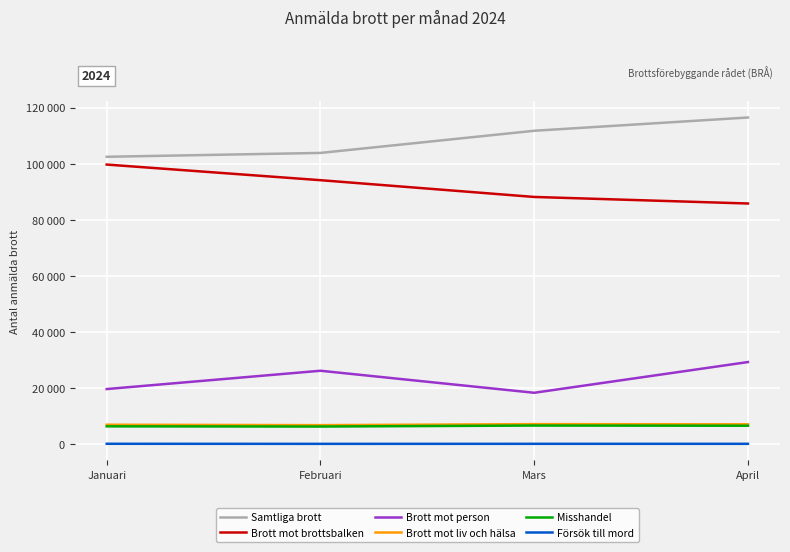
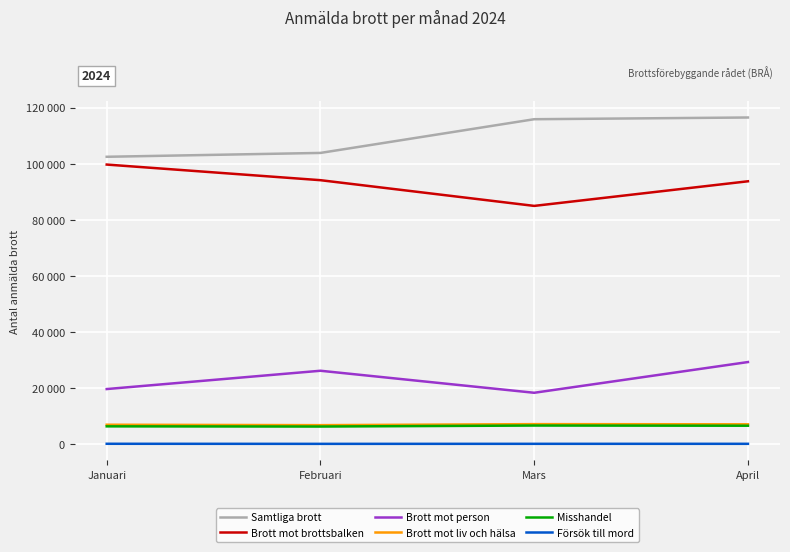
Samtliga brott, Mars: 112000 -> 116000
Brott mot brottsbalken, Mars: 88000 -> 85000
Brott mot brottsbalken, April: 86000 -> 94000
